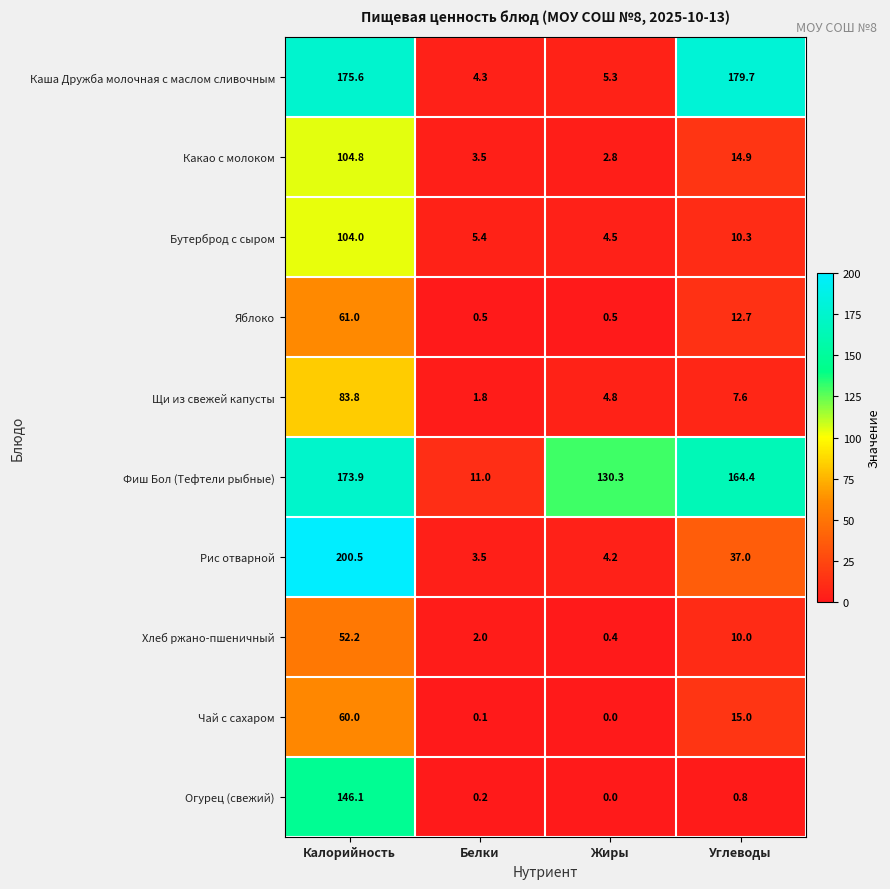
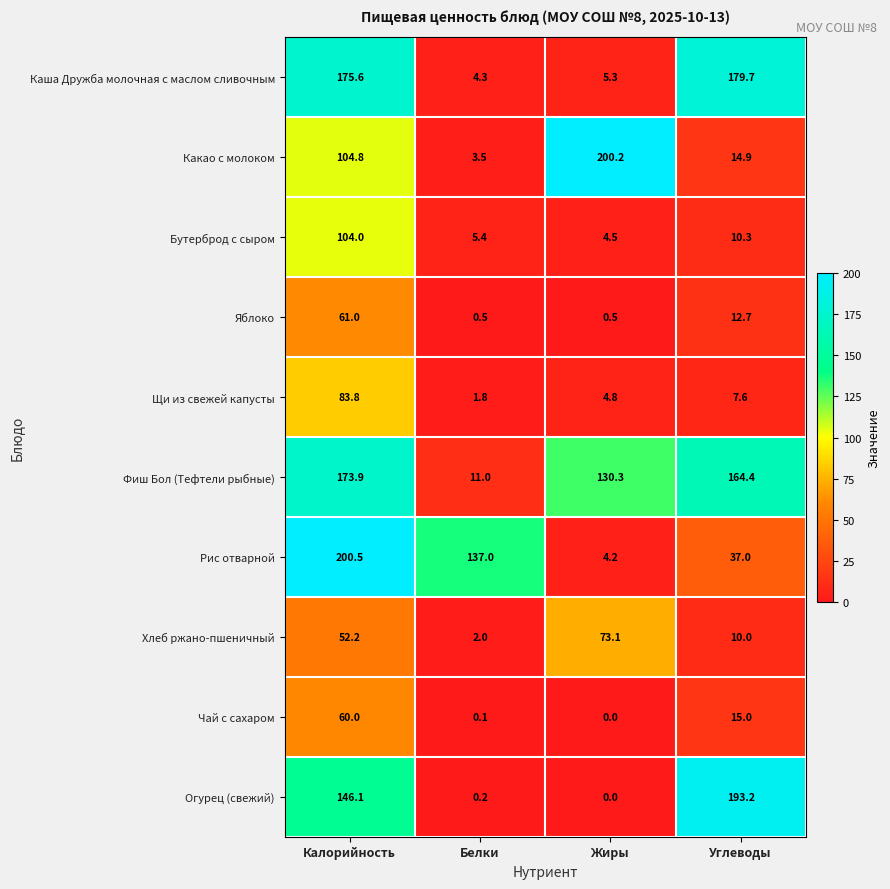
Какао с молоком, Жиры: 2.8 -> 200.2
Рис отварной, Белки: 3.5 -> 137.0
Хлеб ржано-пшеничный, Жиры: 0.4 -> 73.1
Огурец (свежий), Углеводы: 0.8 -> 193.2
